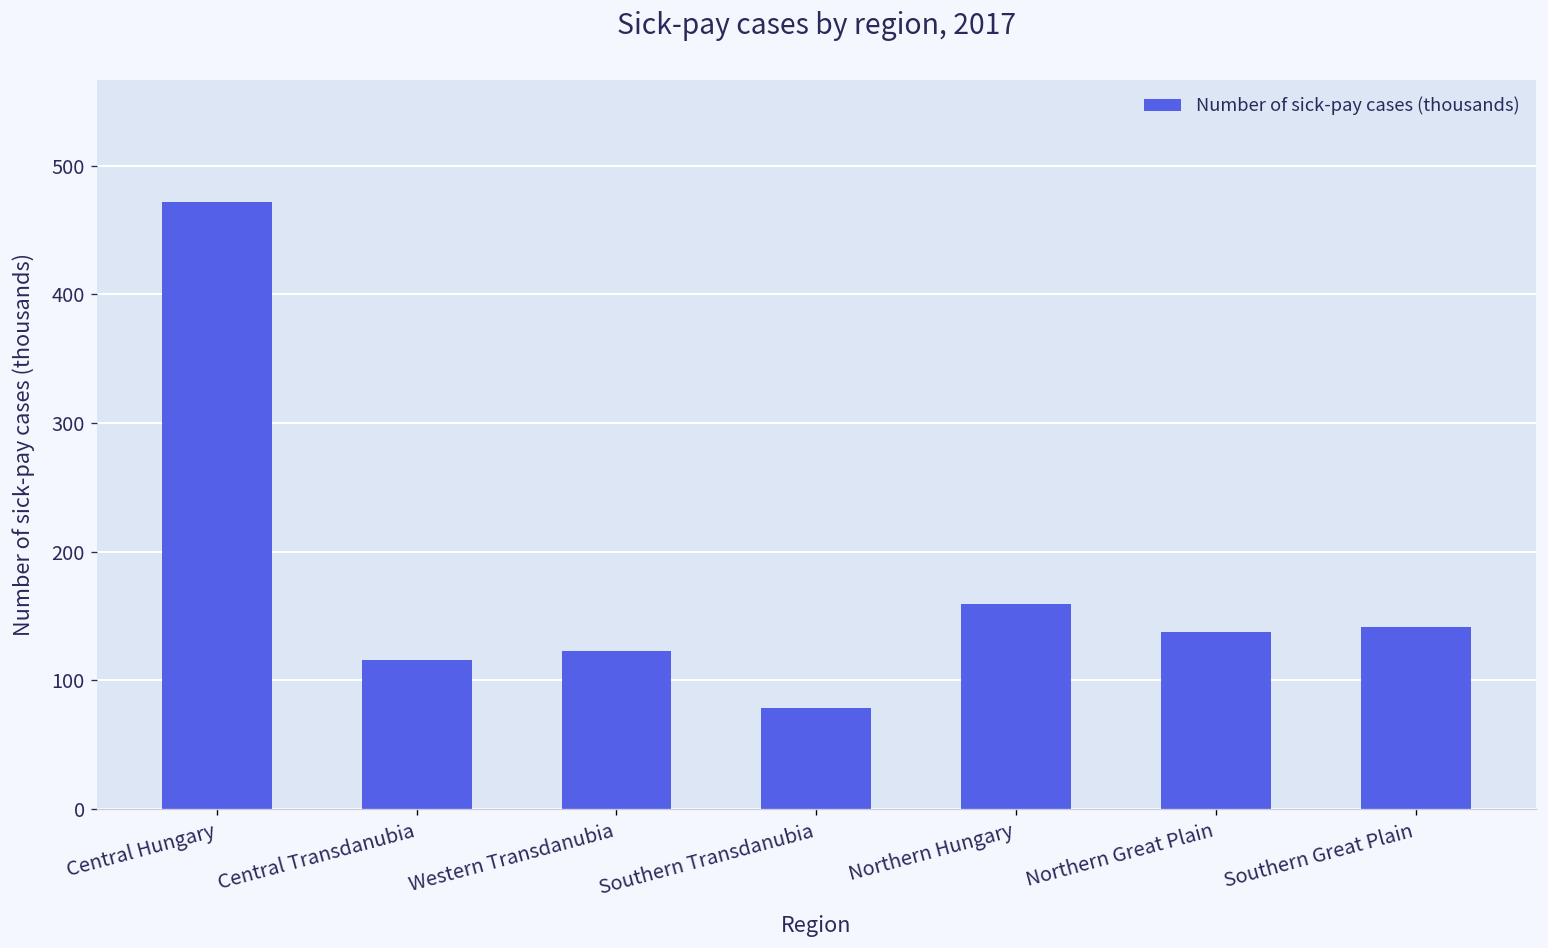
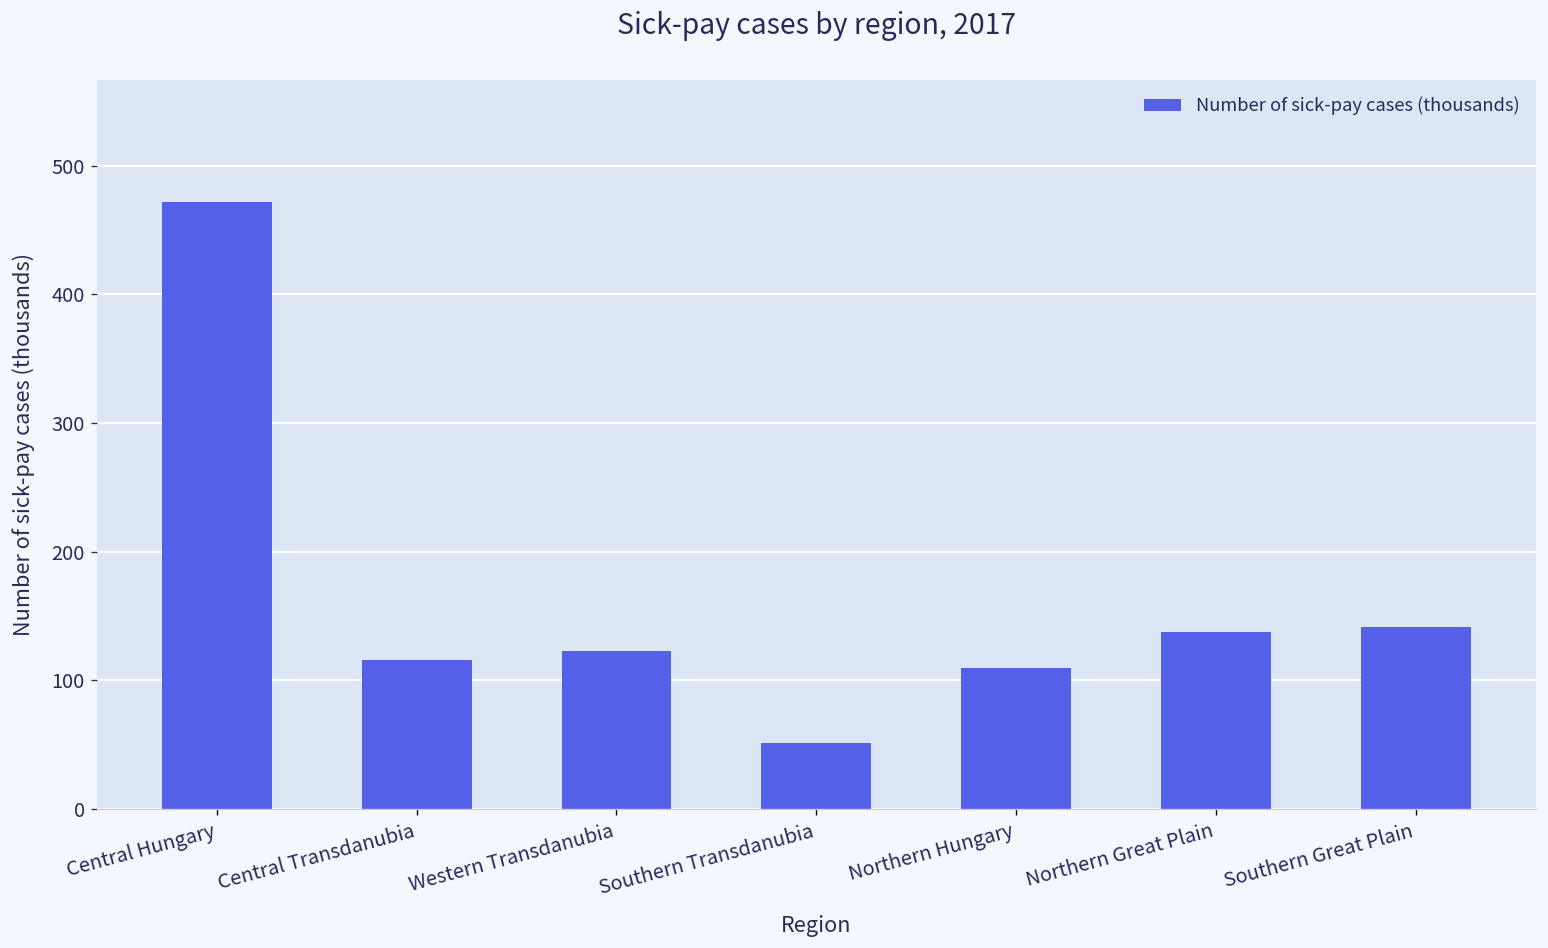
Southern Transdanubia: 78 -> 52
Northern Hungary: 160 -> 110
